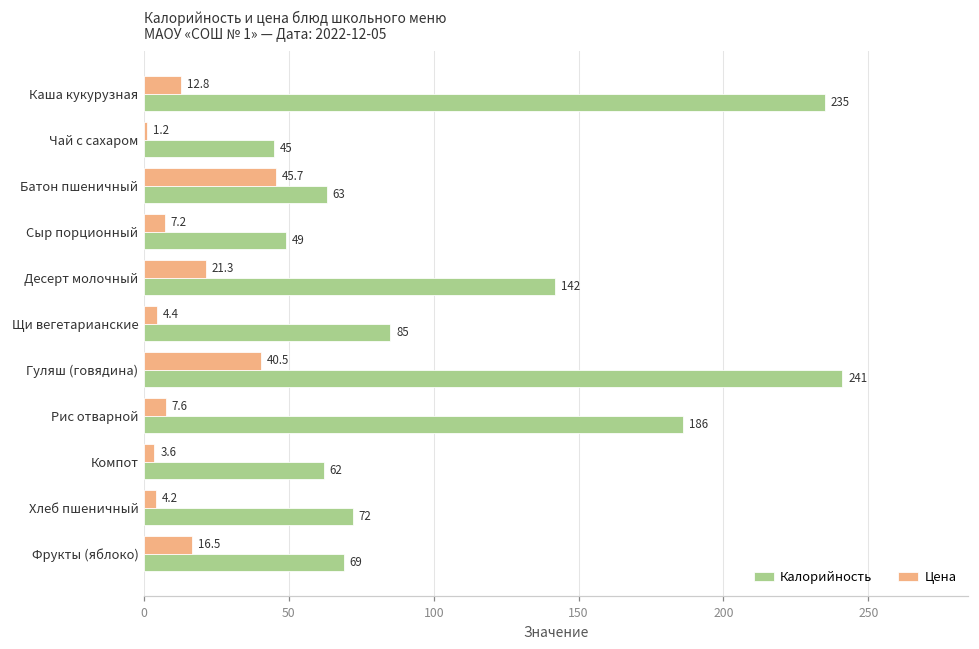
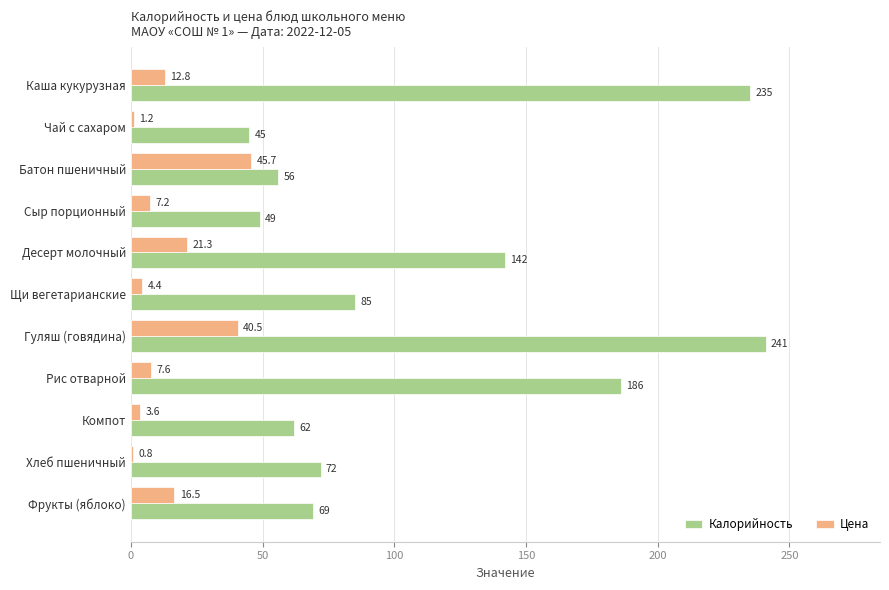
Калорийность, Батон пшеничный: 63 -> 56
Цена, Хлеб пшеничный: 4.2 -> 0.8
